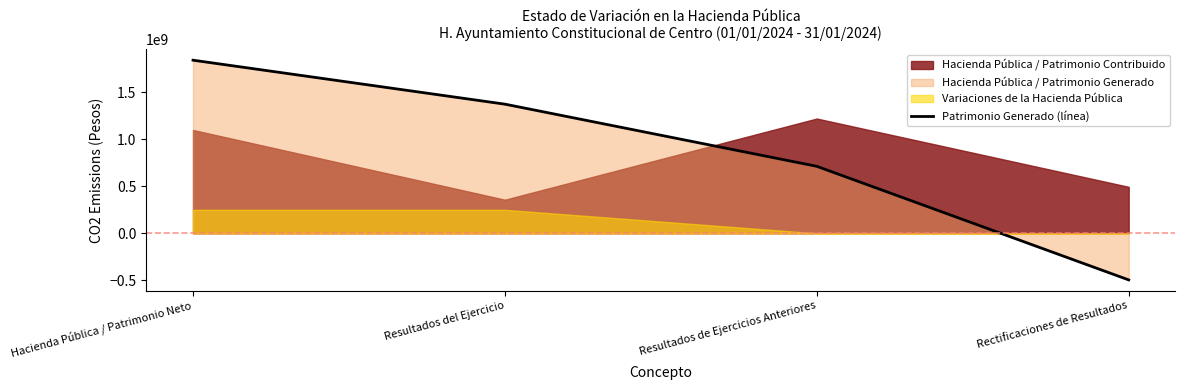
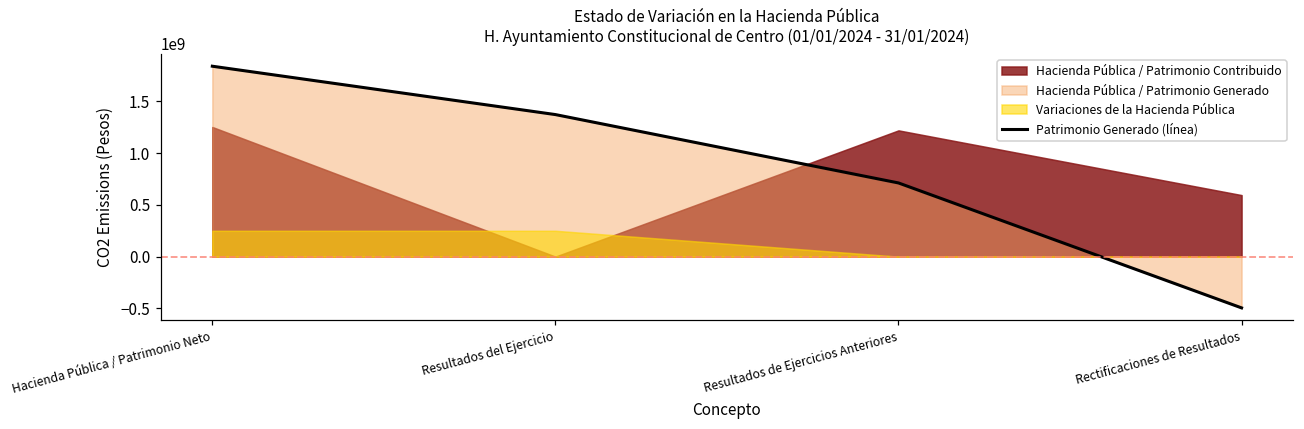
Hacienda Pública / Patrimonio Contribuido, Hacienda Pública / Patrimonio Neto: 1100000000 -> 1300000000
Hacienda Pública / Patrimonio Contribuido, Resultados del Ejercicio: 400000000 -> 0
Hacienda Pública / Patrimonio Contribuido, Rectificaciones de Resultados: 500000000 -> 600000000
